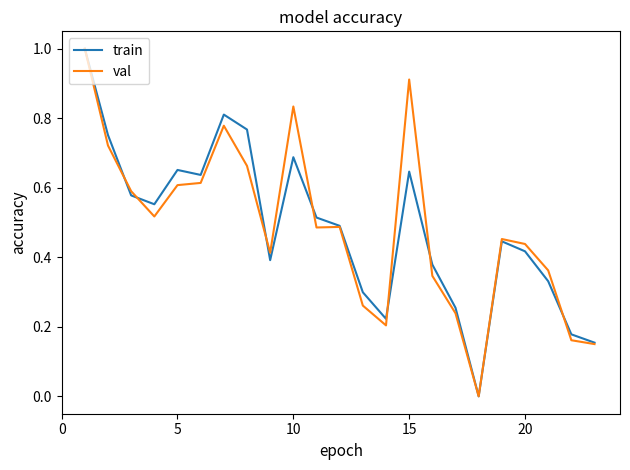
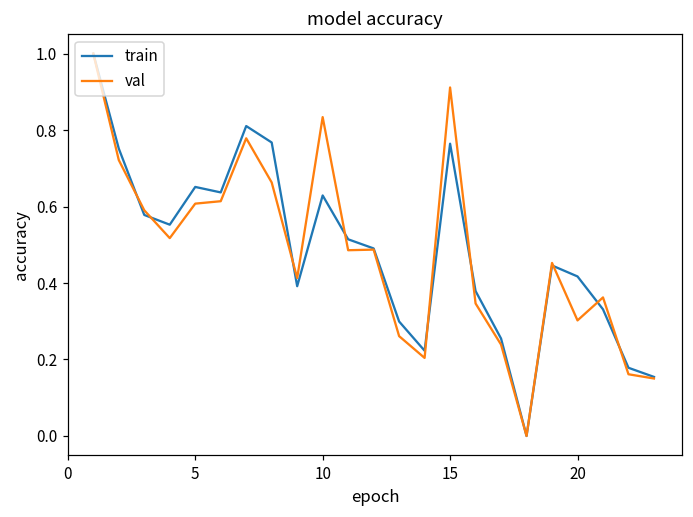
train, 10: 0.69 -> 0.63
train, 15: 0.65 -> 0.76
val, 20: 0.44 -> 0.30
